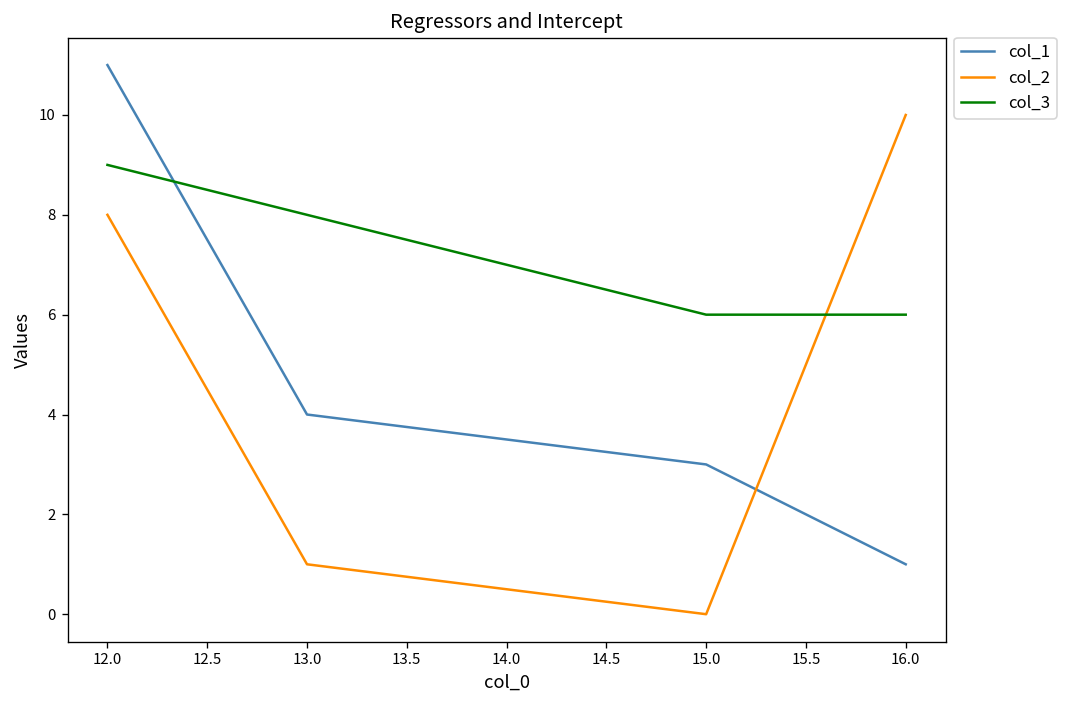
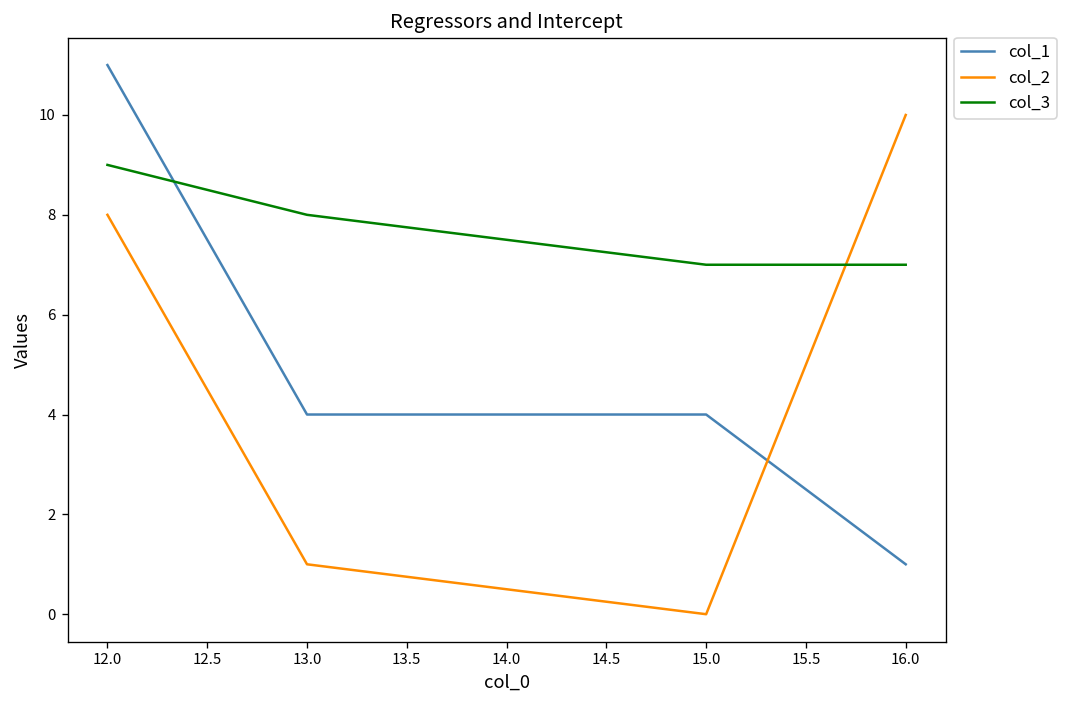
col_1, 15.0: 3 -> 4
col_3, 15.0: 6 -> 7
col_3, 16.0: 6 -> 7
